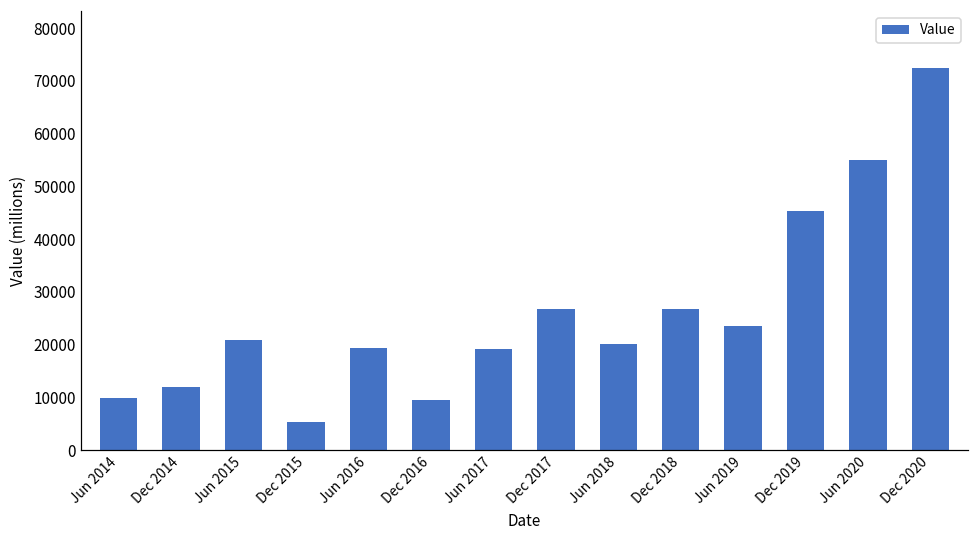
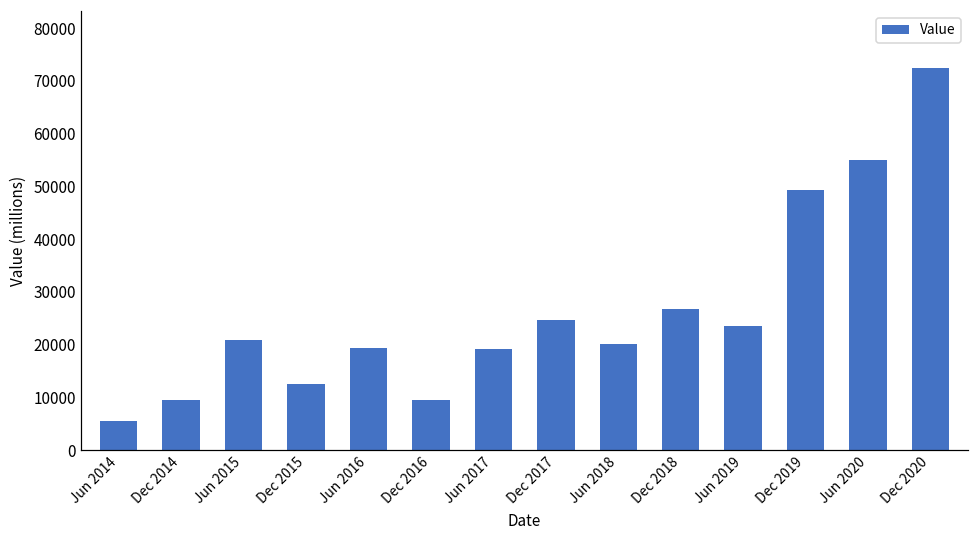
Jun 2014: 10000 -> 6000
Dec 2014: 12000 -> 10000
Dec 2015: 5000 -> 12000
Dec 2017: 27000 -> 25000
Dec 2019: 45000 -> 49000
